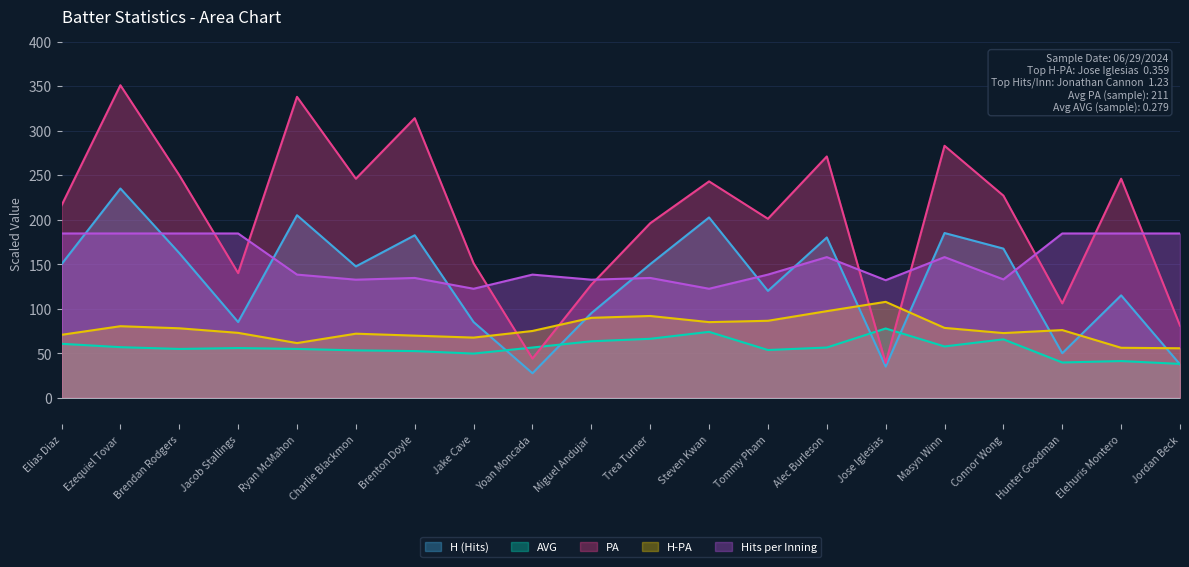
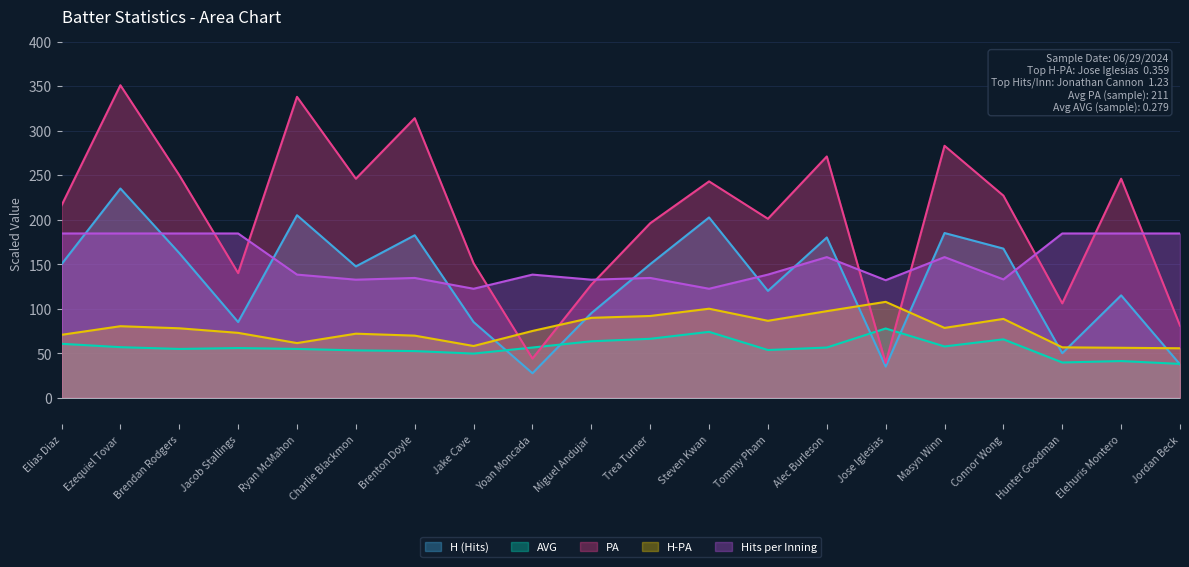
H-PA, Jake Cave: 70 -> 60
H-PA, Steven Kwan: 80 -> 100
H-PA, Connor Wong: 70 -> 90
H-PA, Hunter Goodman: 80 -> 60
